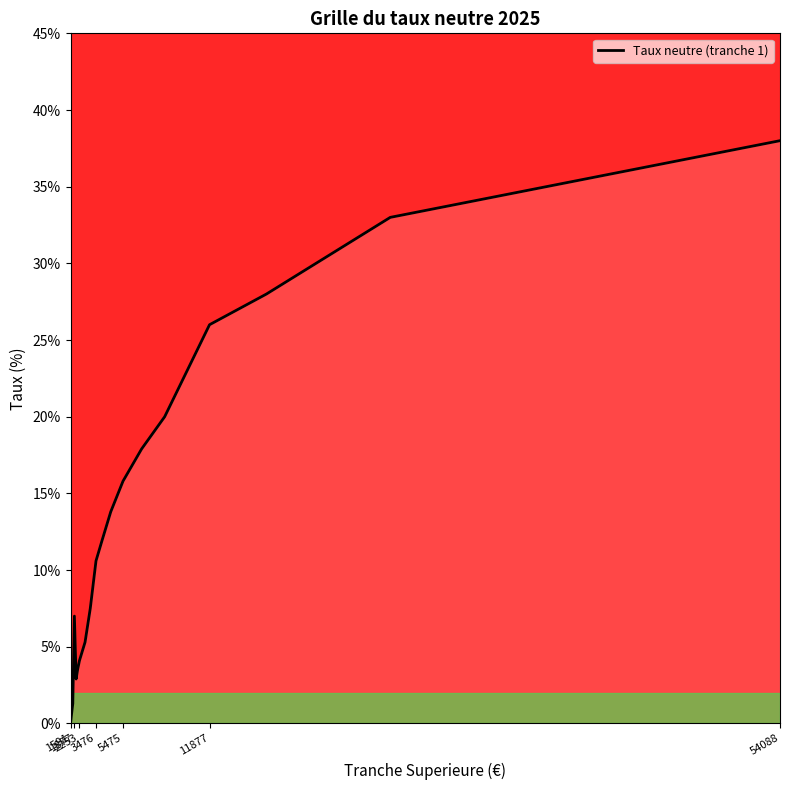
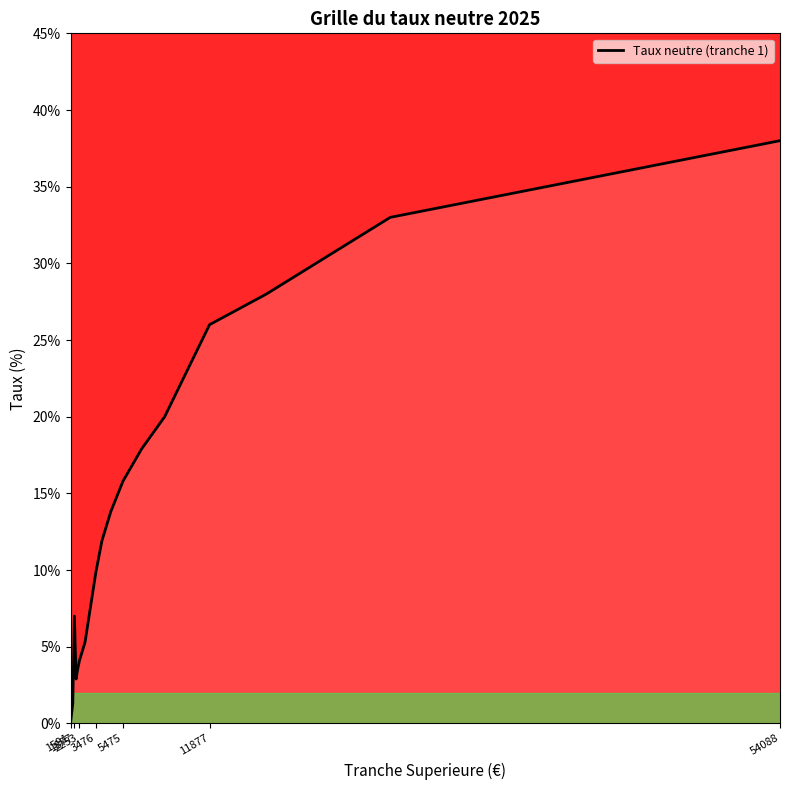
3476: 10.6% -> 9.9%
